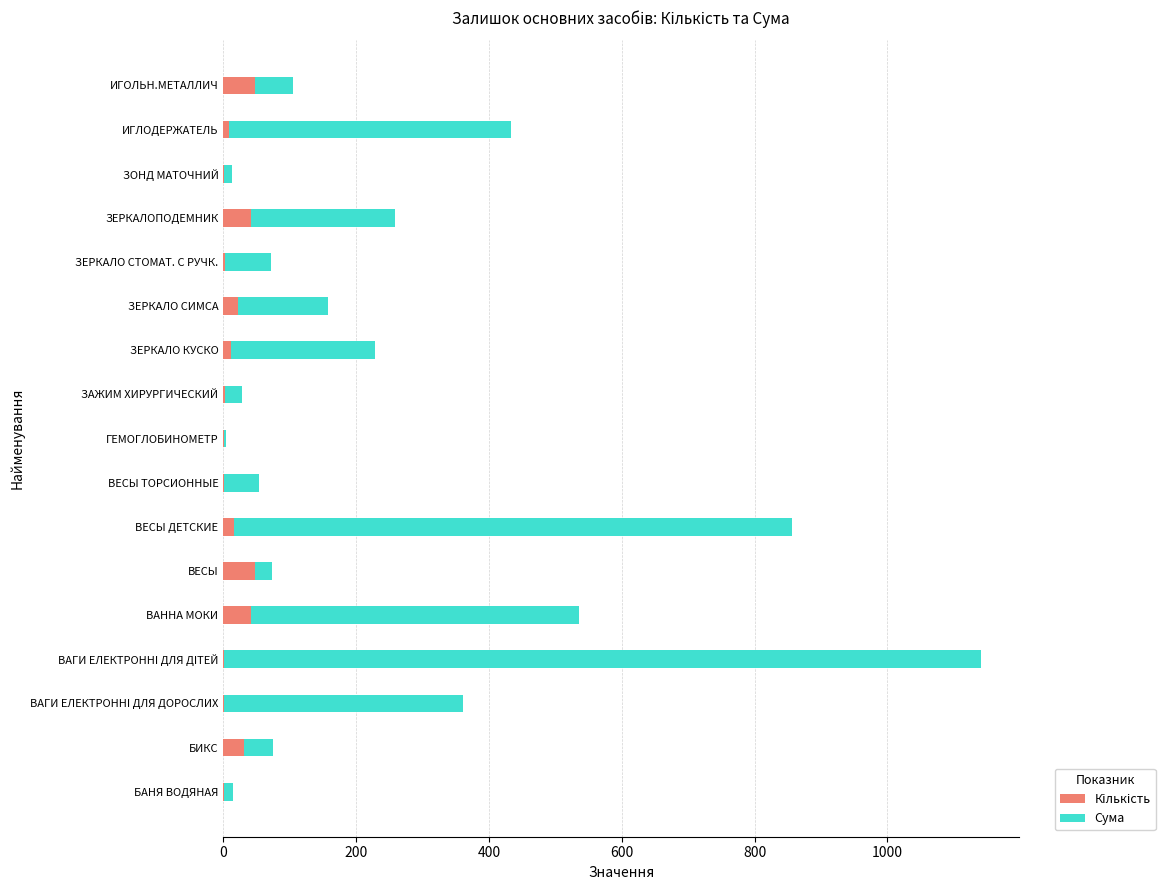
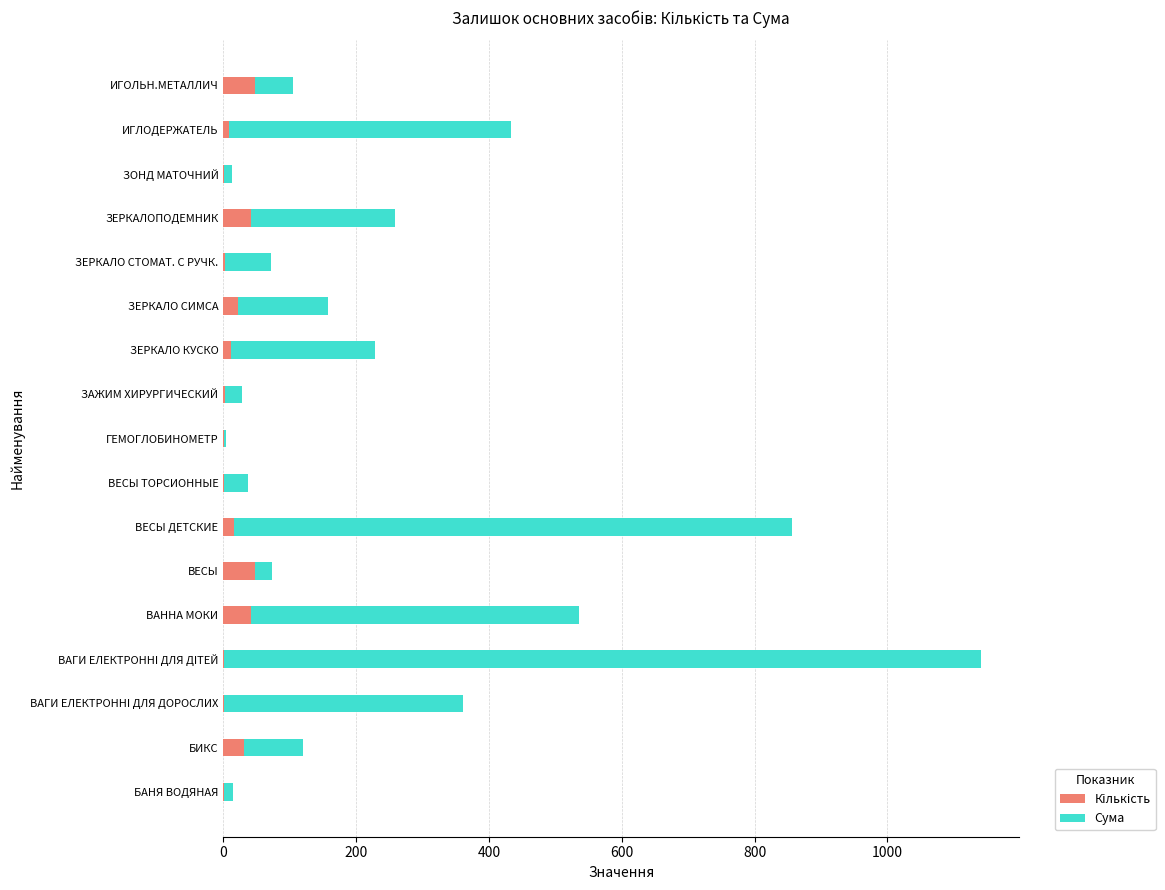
Сума, ВЕСЫ ТОРСИОННЫЕ: 50 -> 40
Сума, БИКС: 40 -> 90
